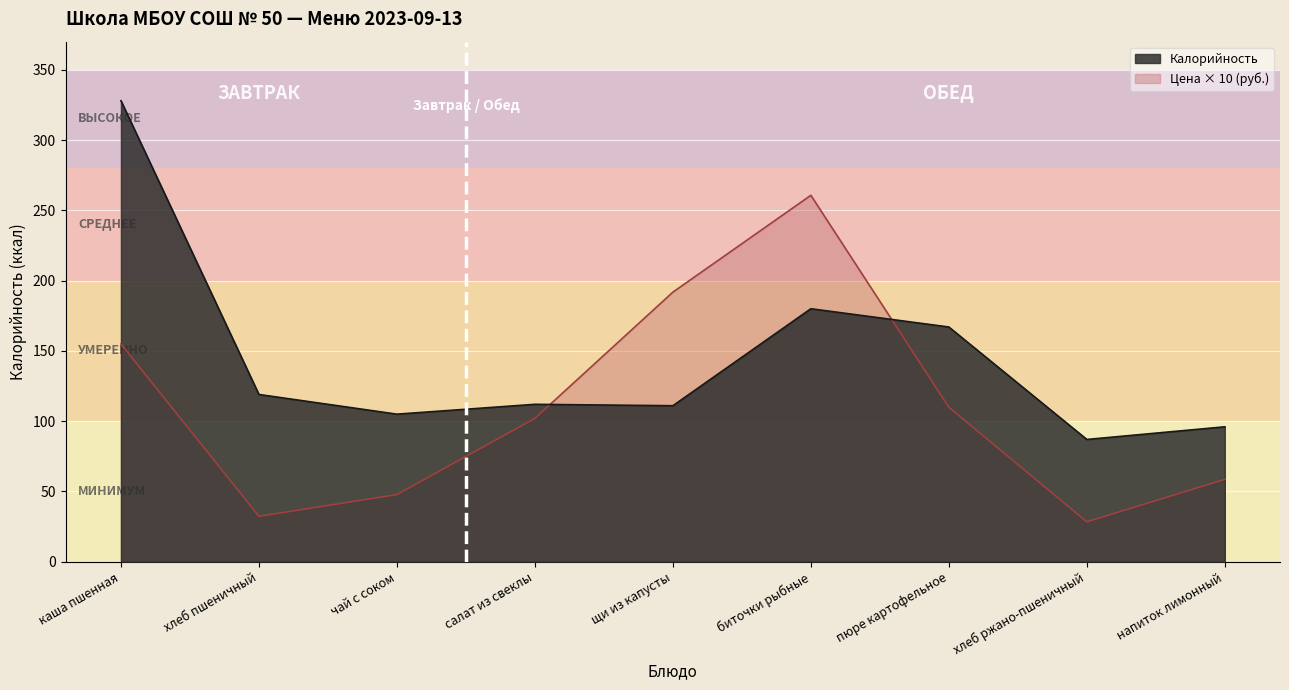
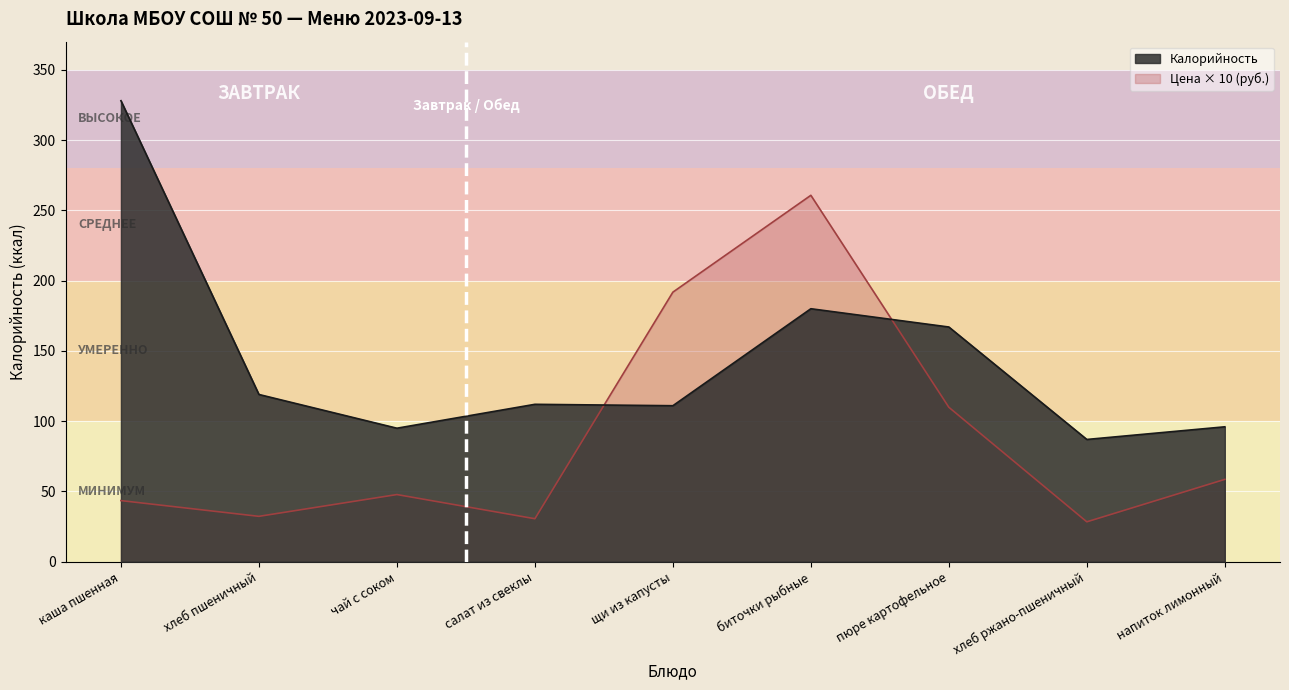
Цена × 10 (руб.), каша пшенная: 155 -> 44
Калорийность, чай с соком: 105 -> 95
Цена × 10 (руб.), салат из свеклы: 102 -> 31
